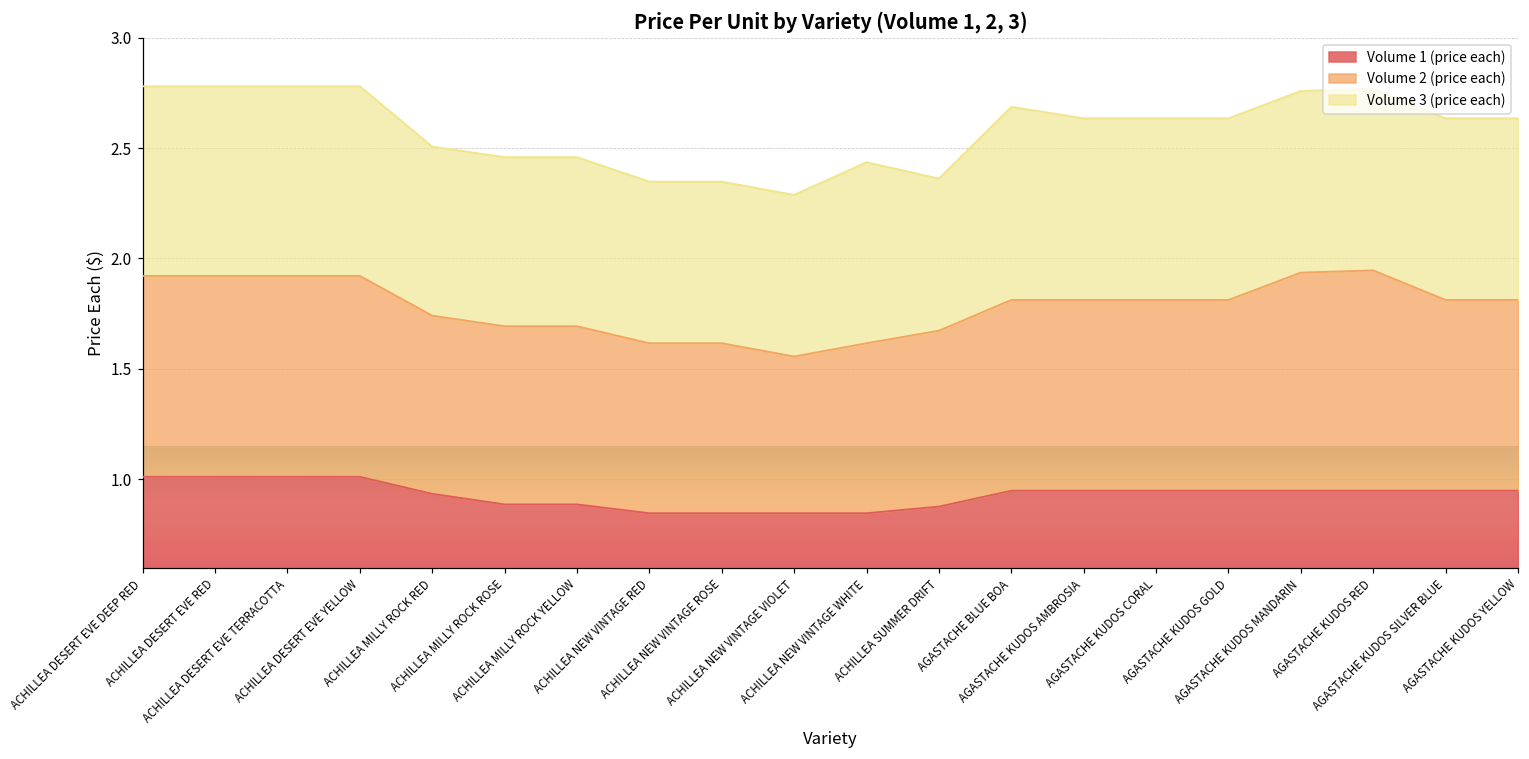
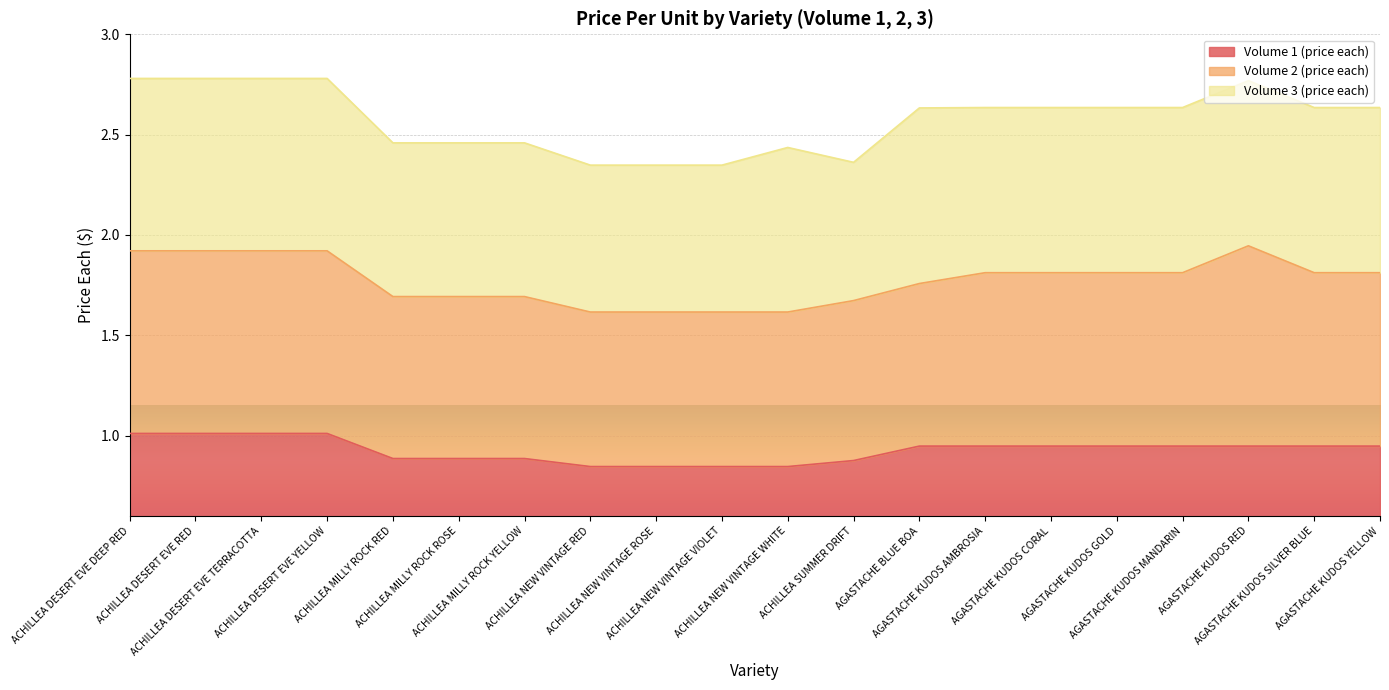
Volume 1 (price each), ACHILLEA MILLY ROCK RED: 0.93 -> 0.89
Volume 2 (price each), ACHILLEA NEW VINTAGE VIOLET: 0.71 -> 0.77
Volume 2 (price each), AGASTACHE BLUE BOA: 0.86 -> 0.81
Volume 2 (price each), AGASTACHE KUDOS MANDARIN: 0.99 -> 0.86
